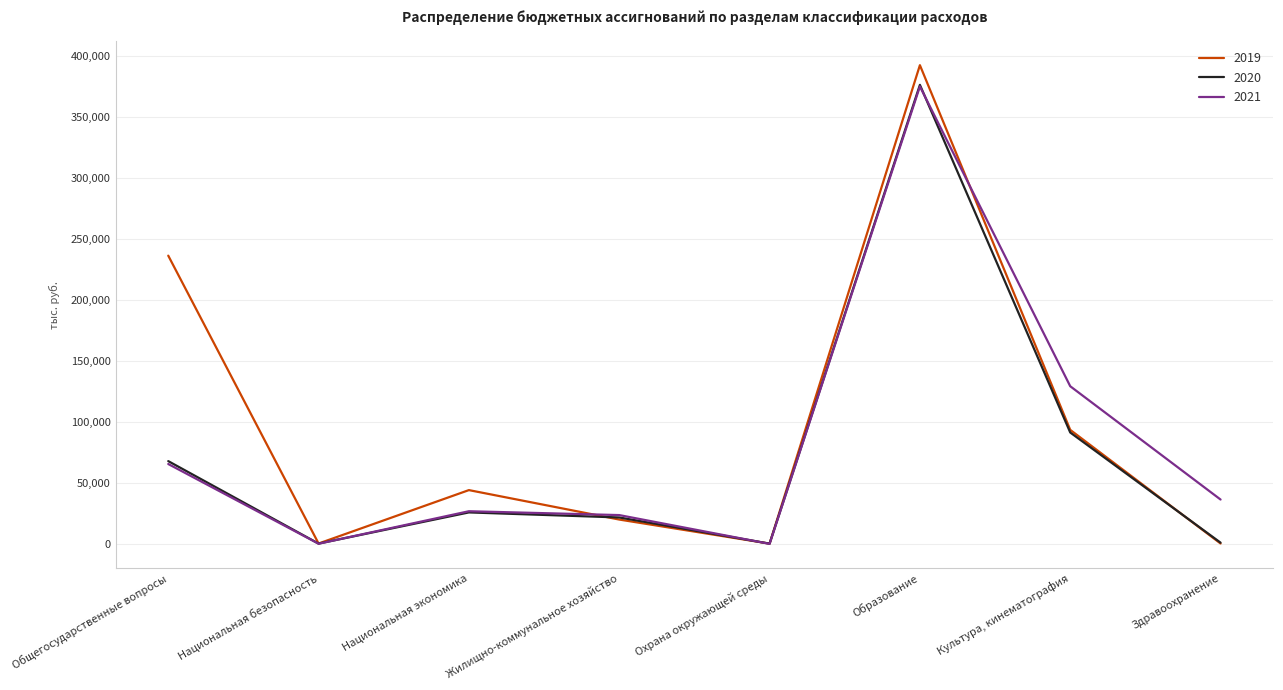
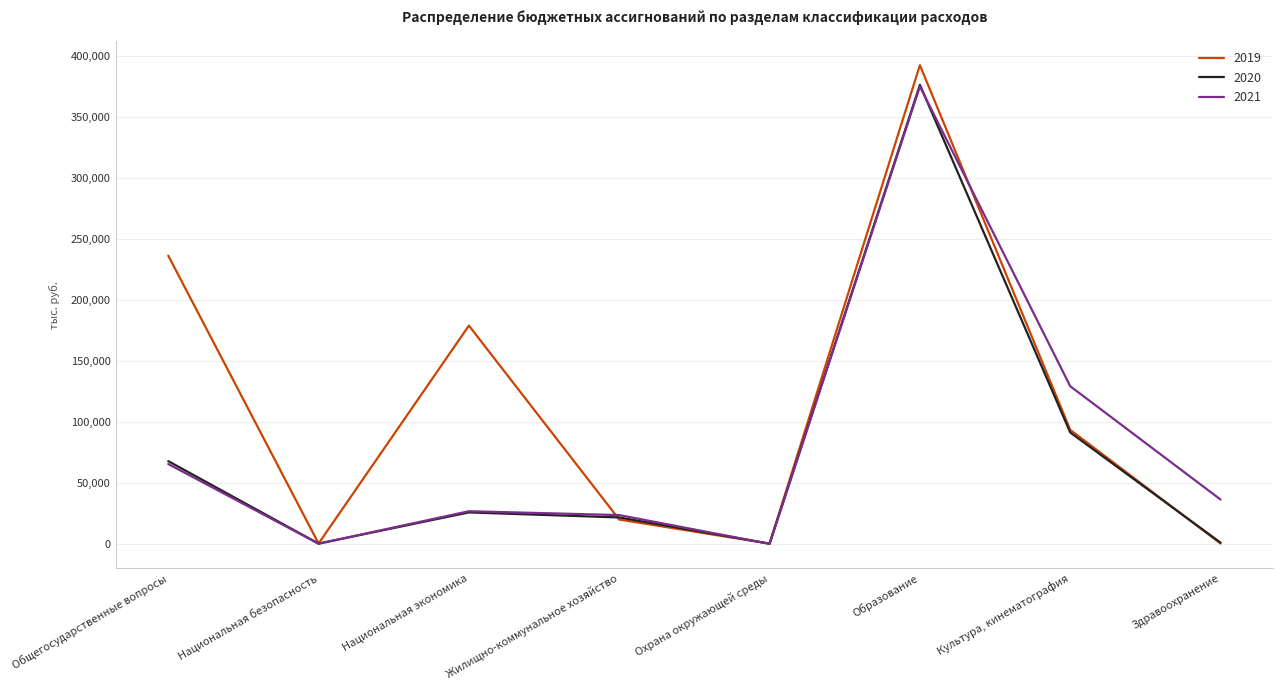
2019, Национальная экономика: 44,000 -> 179,000
